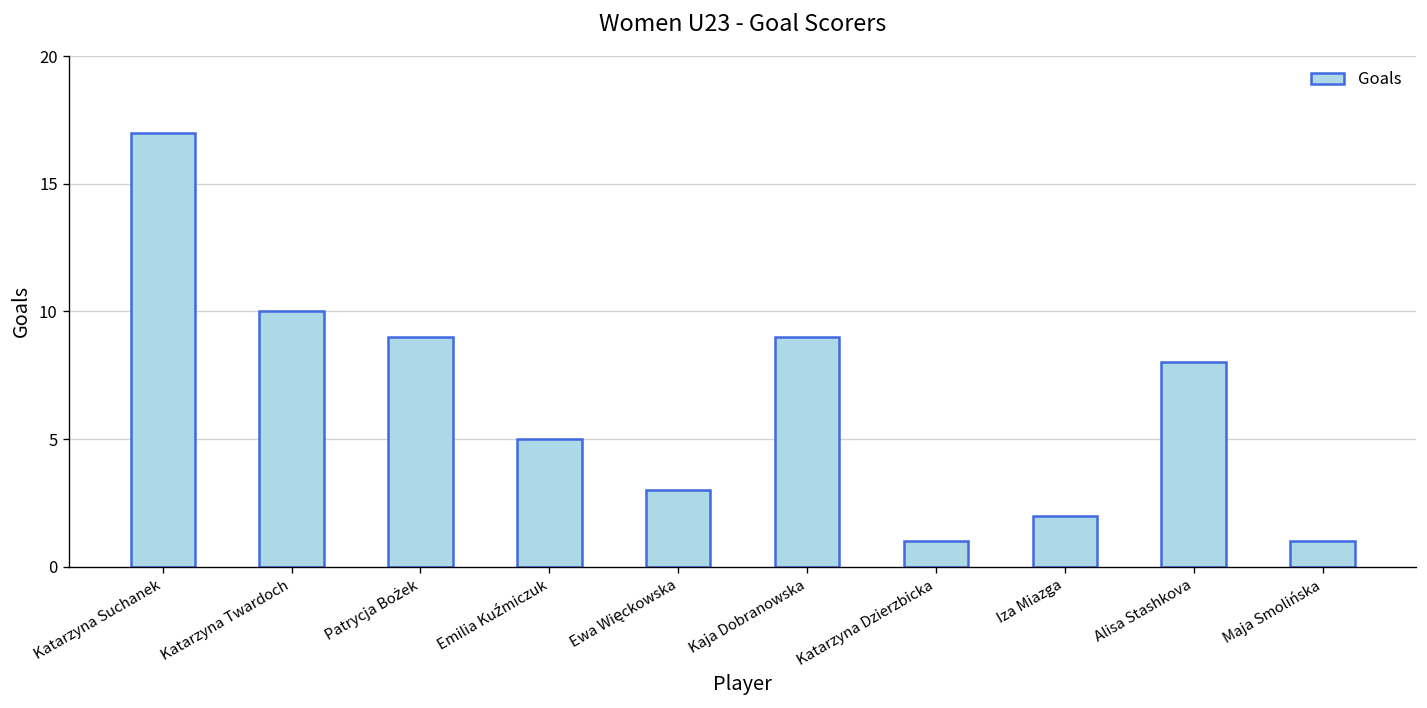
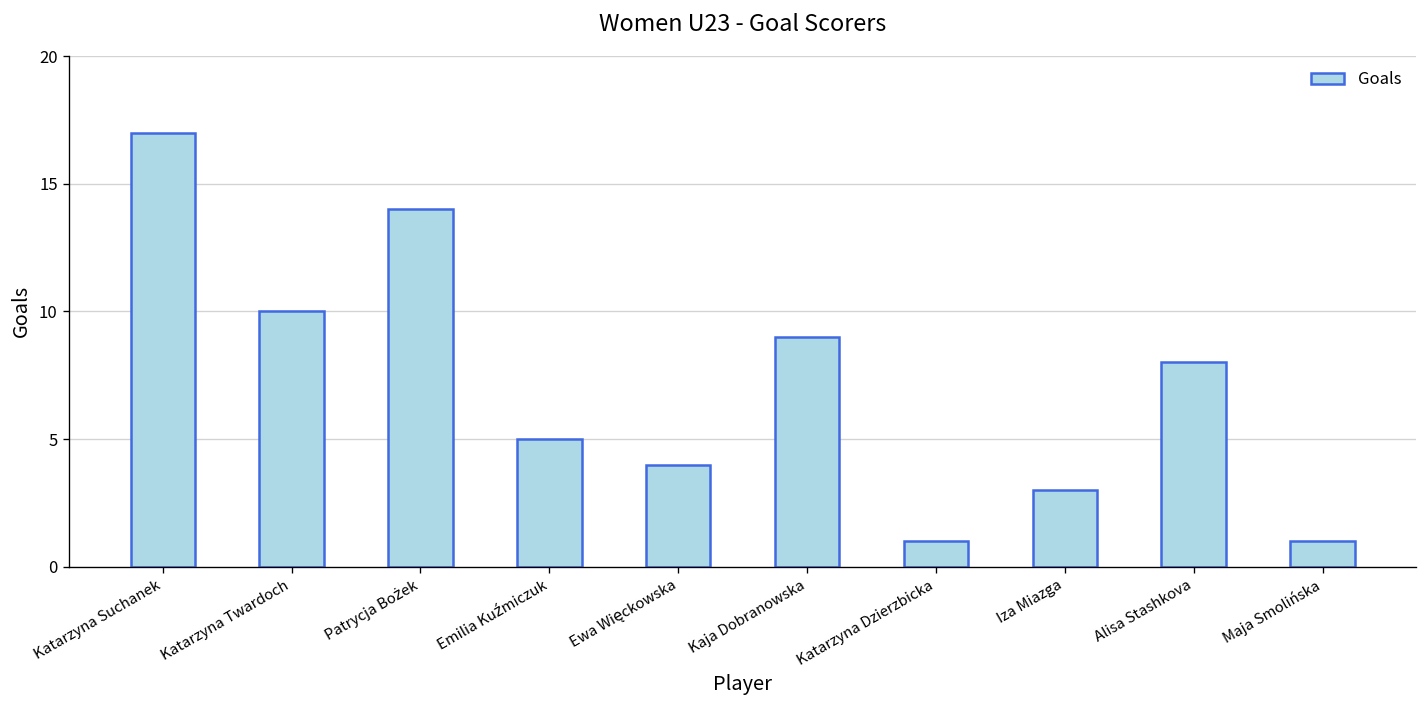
Patrycja Bożek: 9 -> 14
Ewa Więckowska: 3 -> 4
Iza Miazga: 2 -> 3
